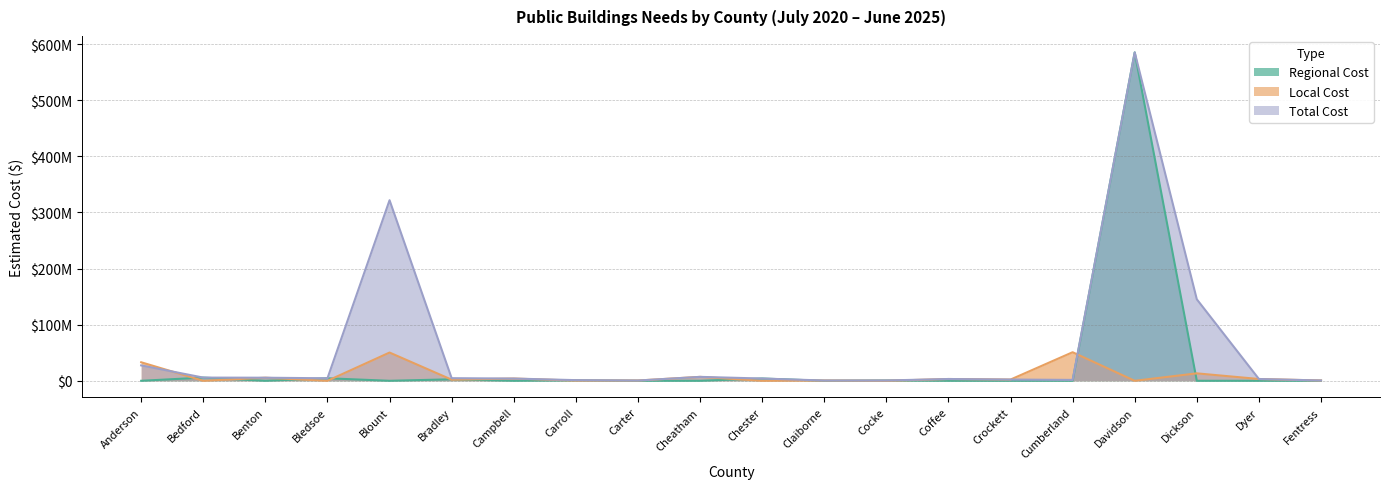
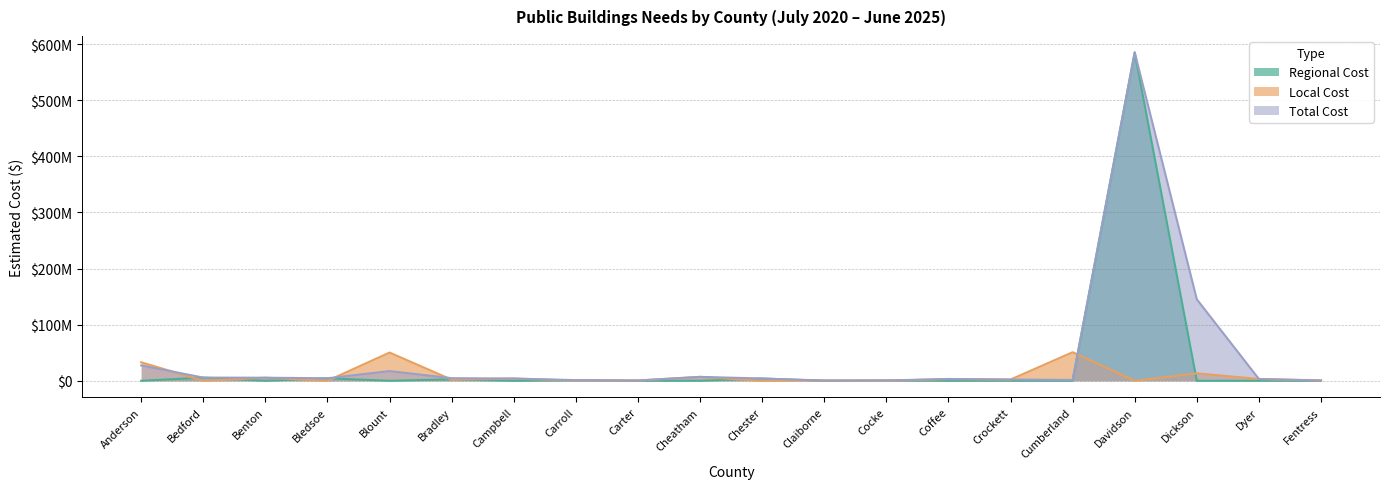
Total Cost, Blount: $320000000 -> $20000000
